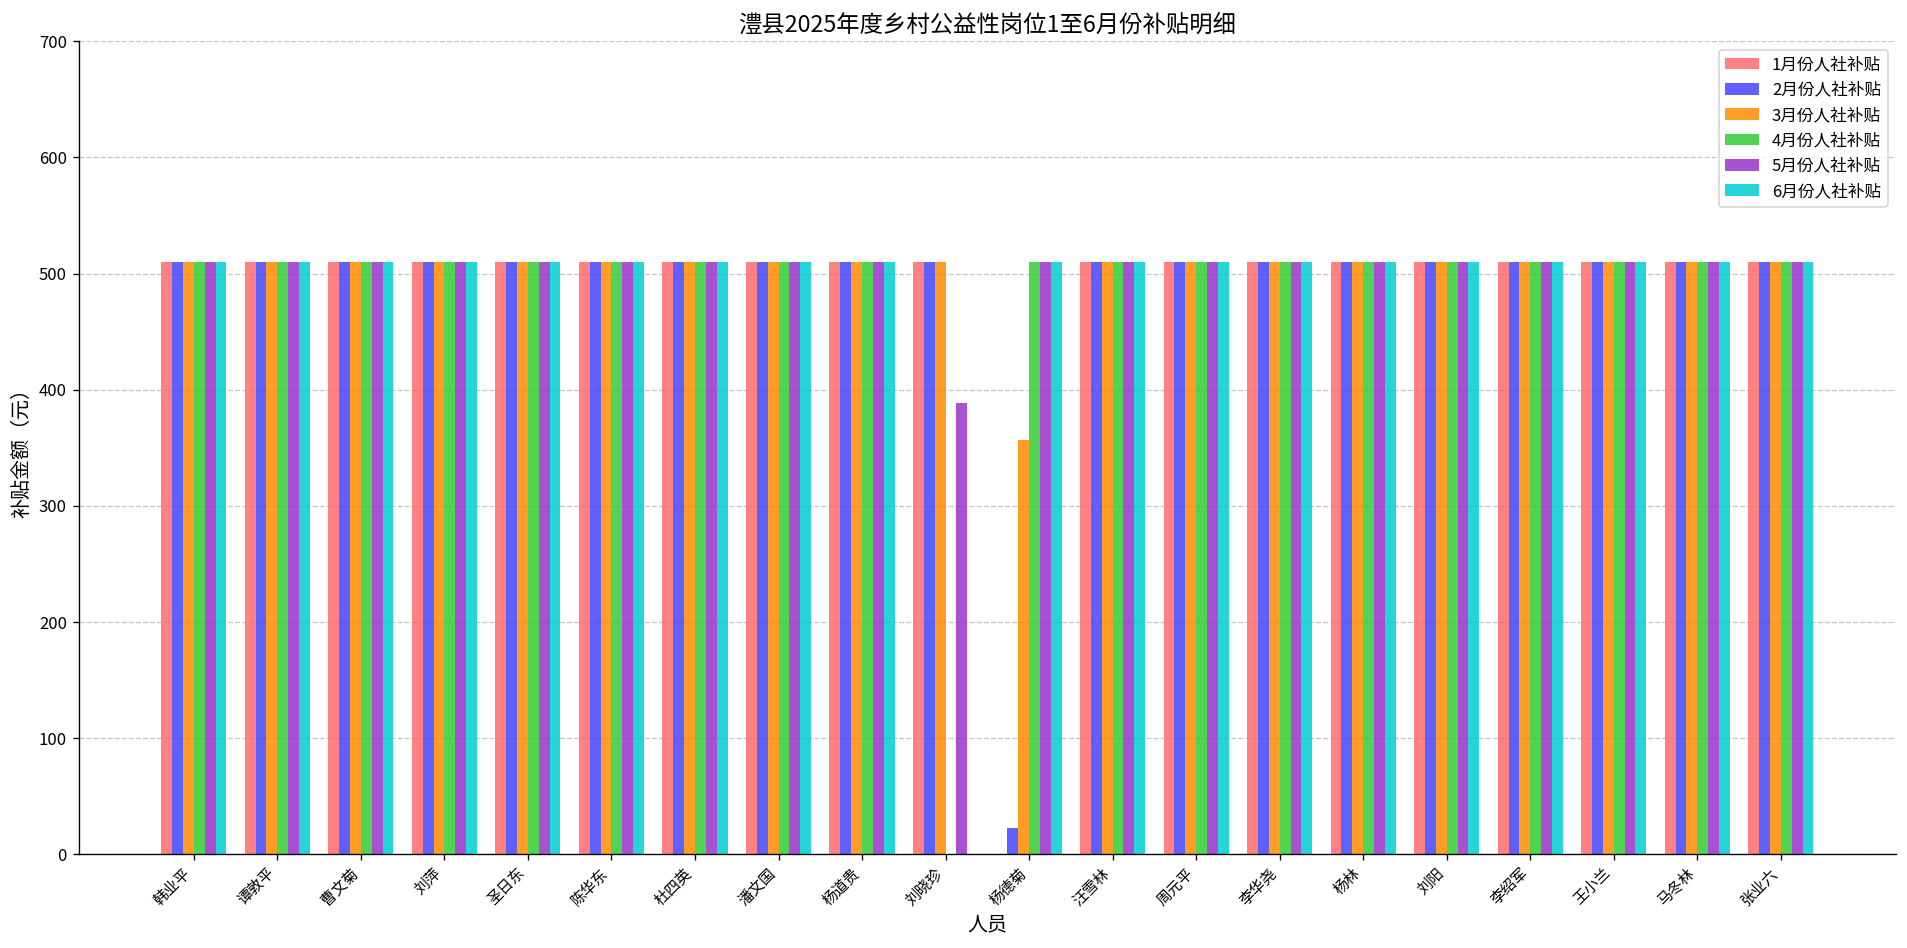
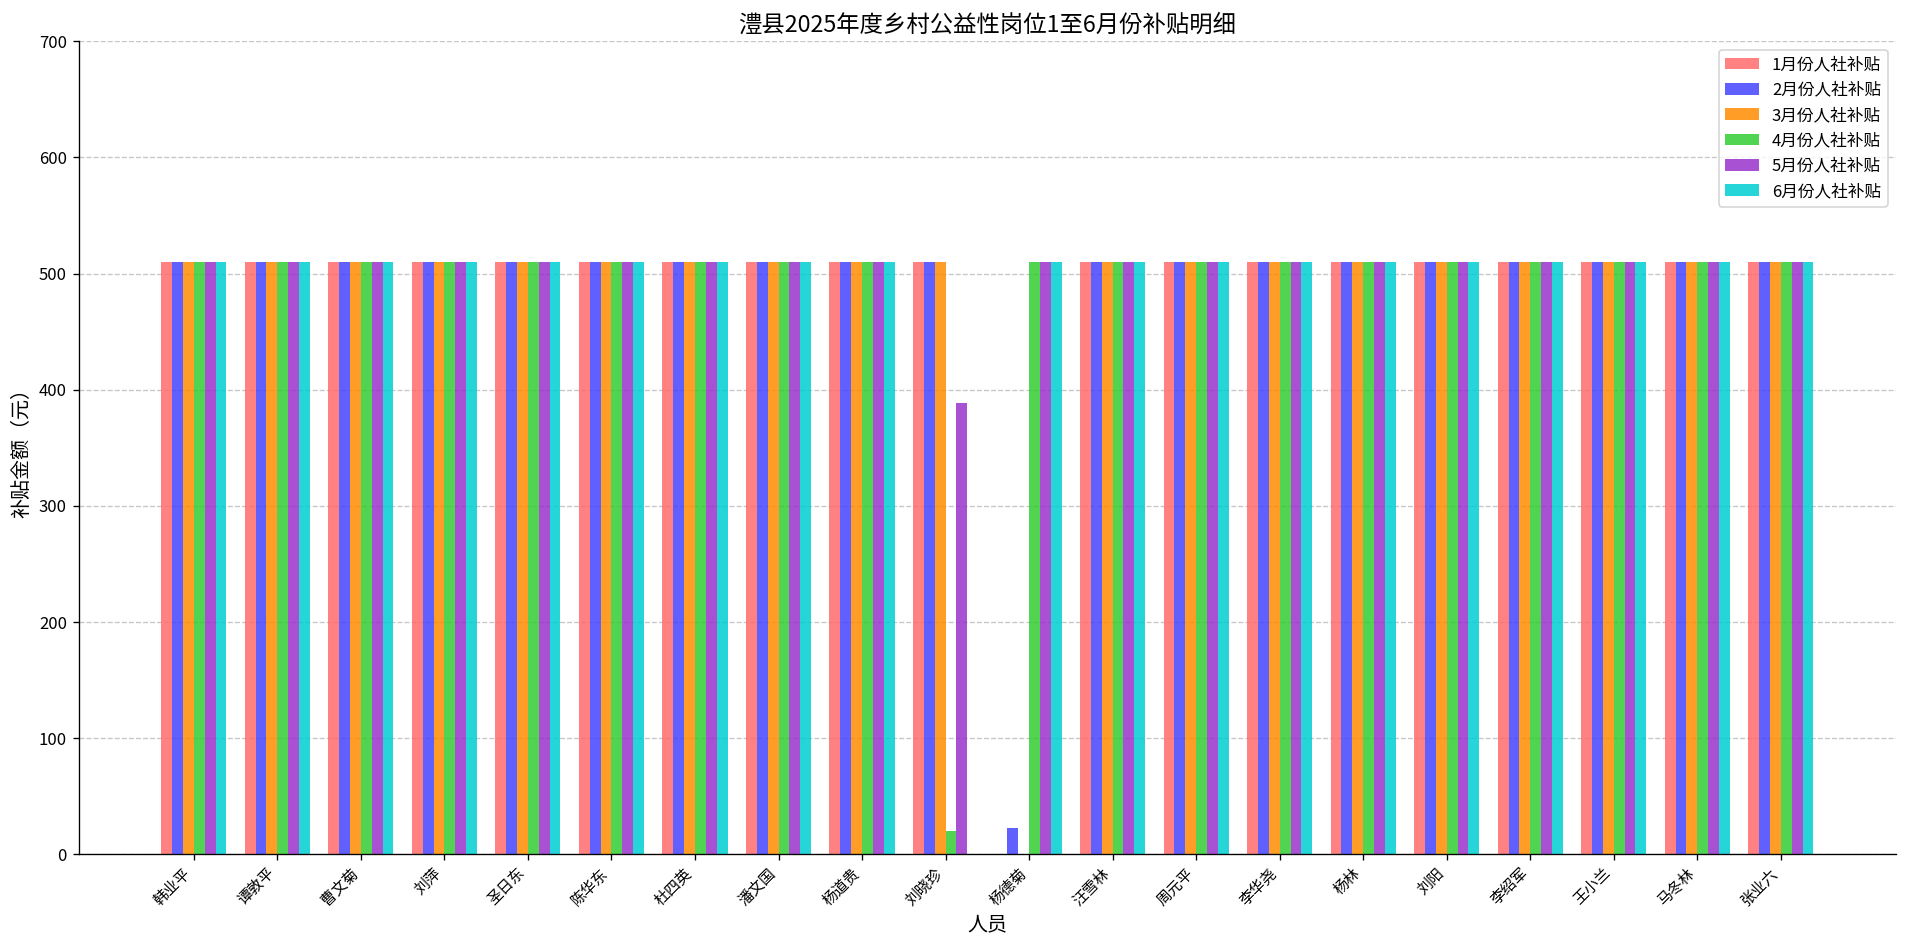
4月份人社补贴, 刘晓珍: 0 -> 20
3月份人社补贴, 杨德菊: 360 -> 0
